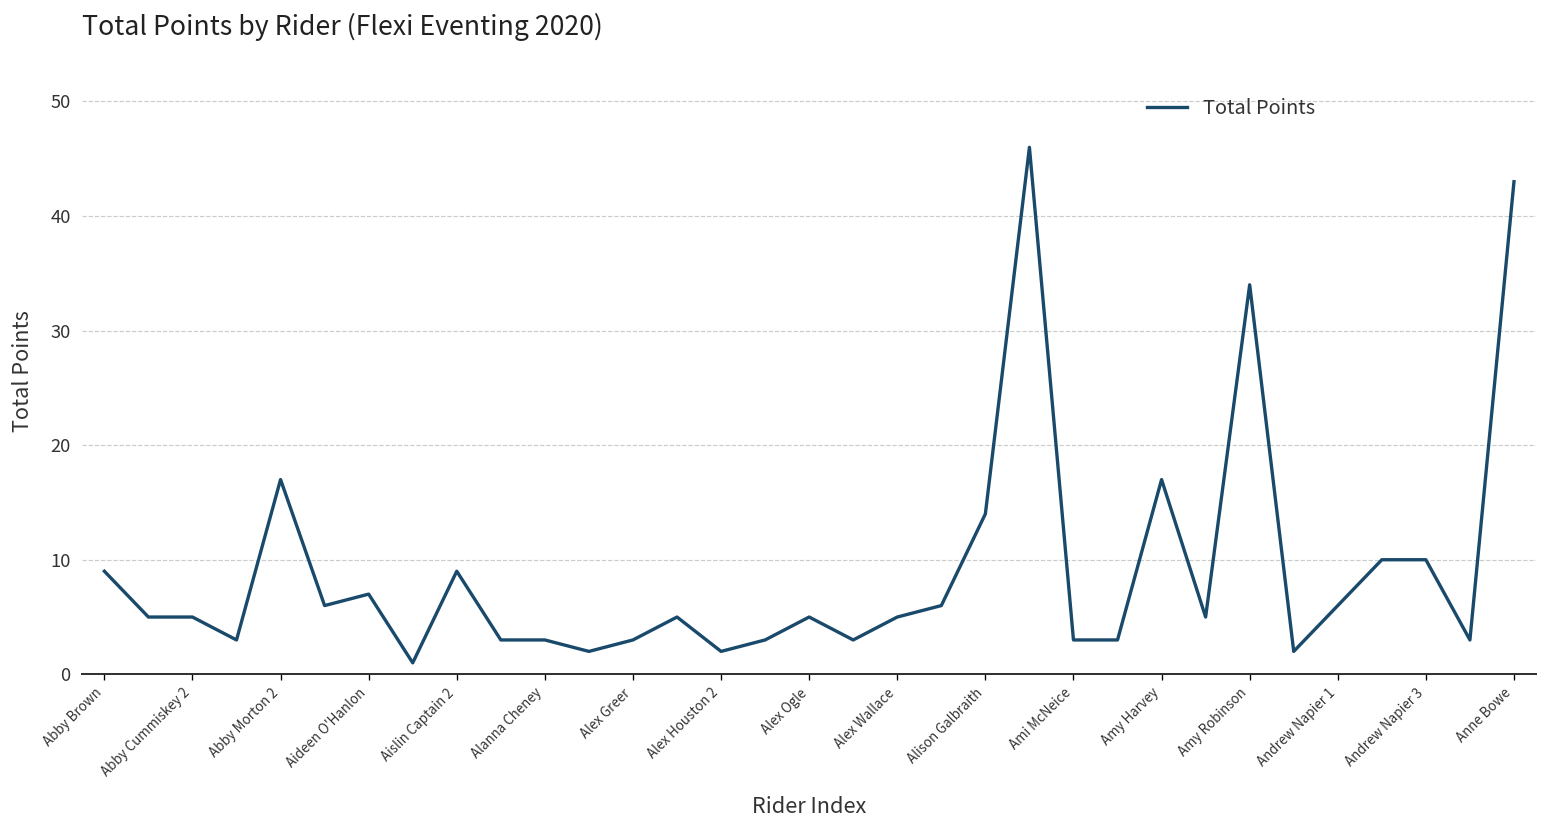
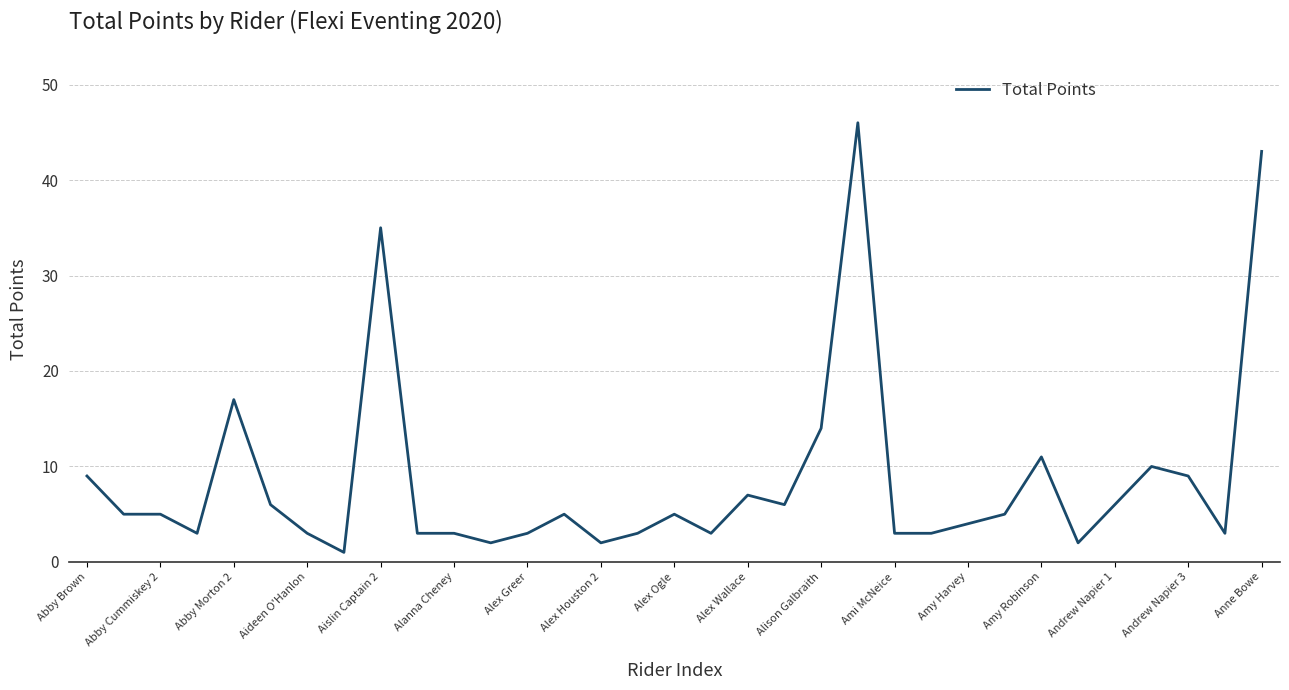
Aideen O'Hanlon: 7 -> 3
Aislin Captain 2: 9 -> 35
Alex Wallace: 5 -> 7
Amy Harvey: 17 -> 4
Amy Robinson: 34 -> 11
Andrew Napier 3: 10 -> 9
